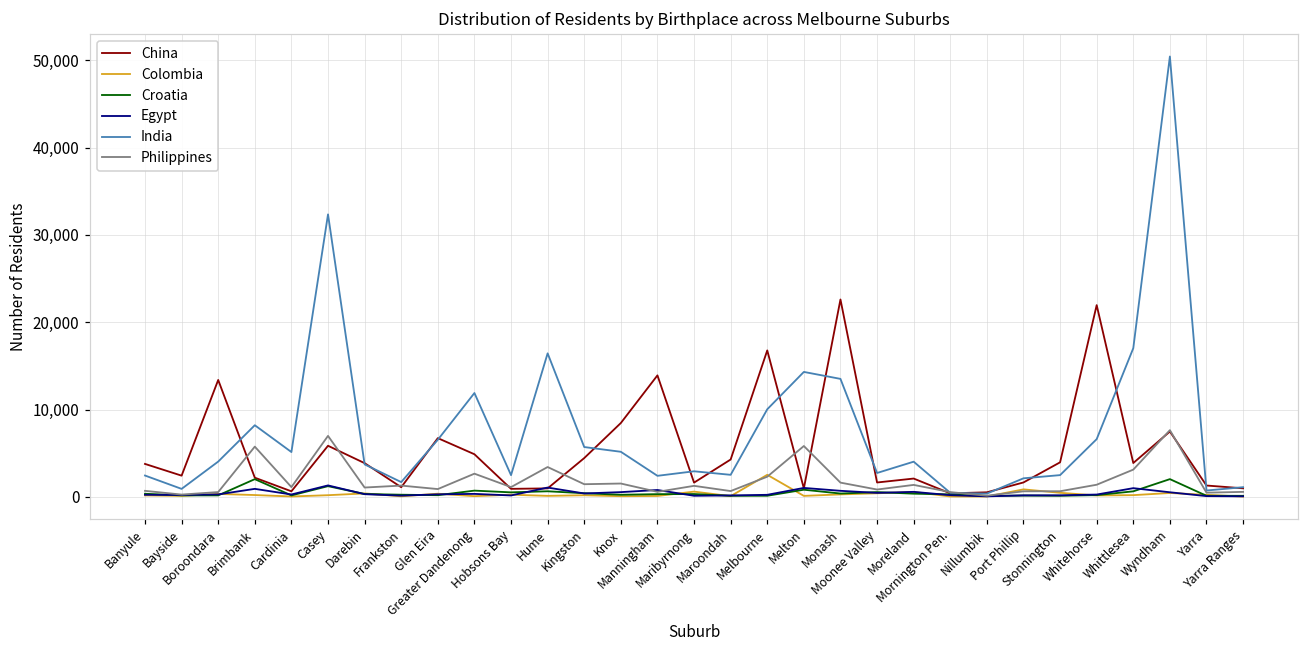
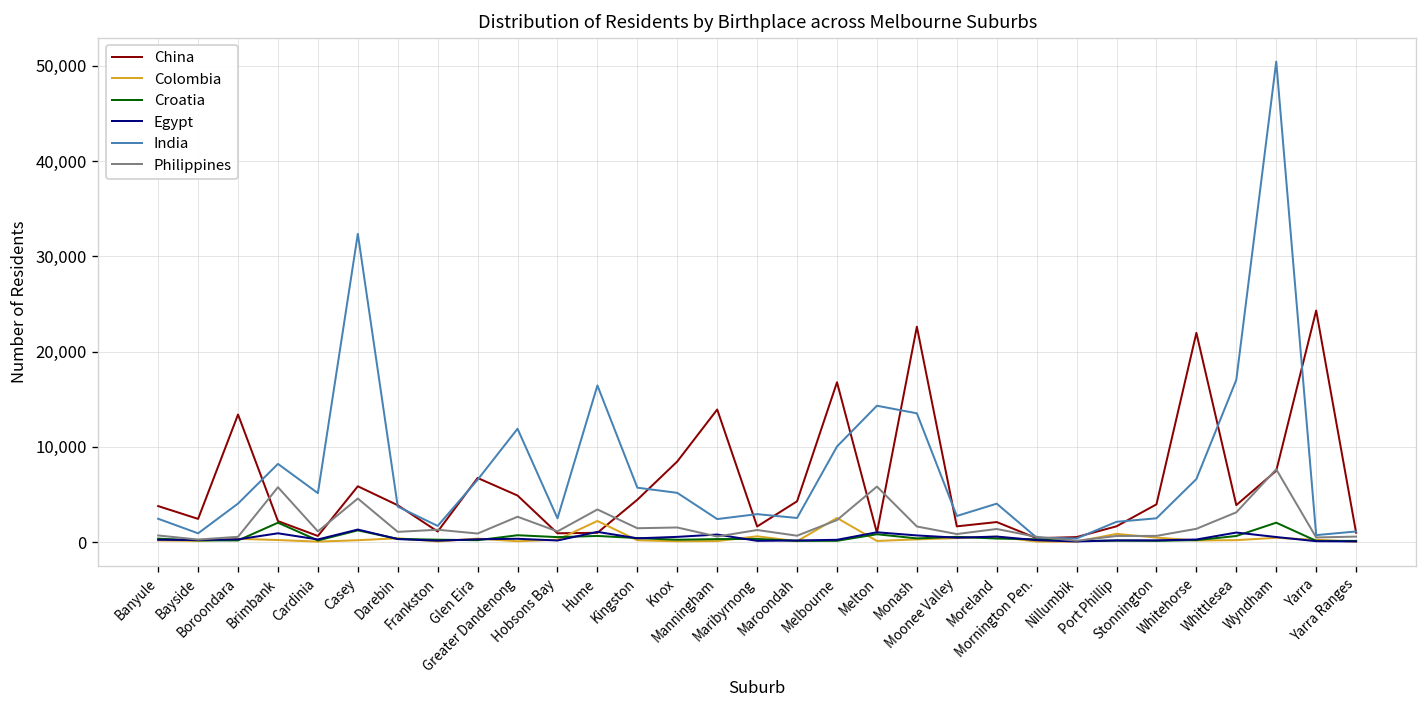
Philippines, Casey: 7,000 -> 5,000
Colombia, Hume: 0 -> 2,000
China, Yarra: 1,000 -> 24,000
